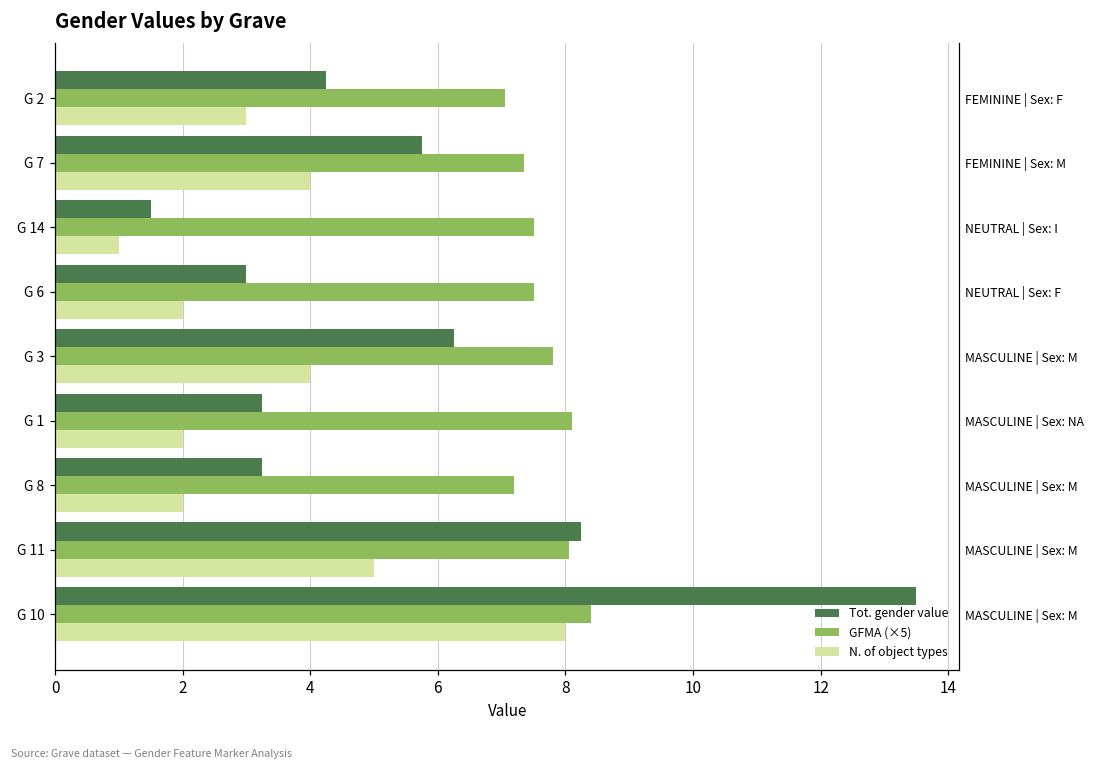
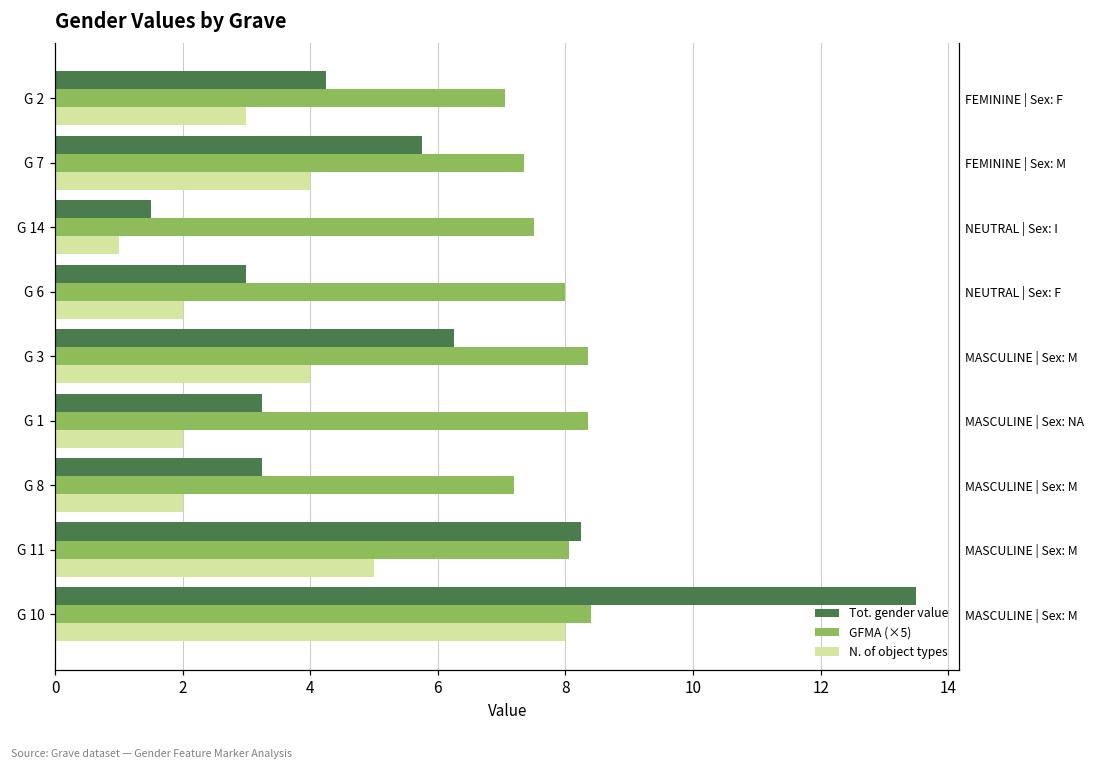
GFMA (×5), G 6: 7.5 -> 8.0
GFMA (×5), G 3: 7.8 -> 8.4
GFMA (×5), G 1: 8.1 -> 8.4
